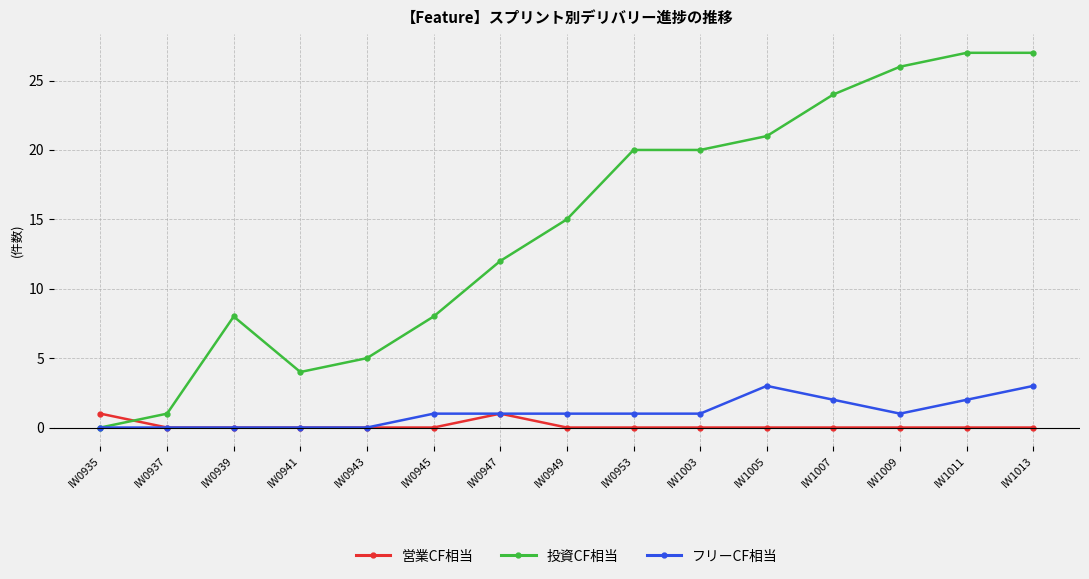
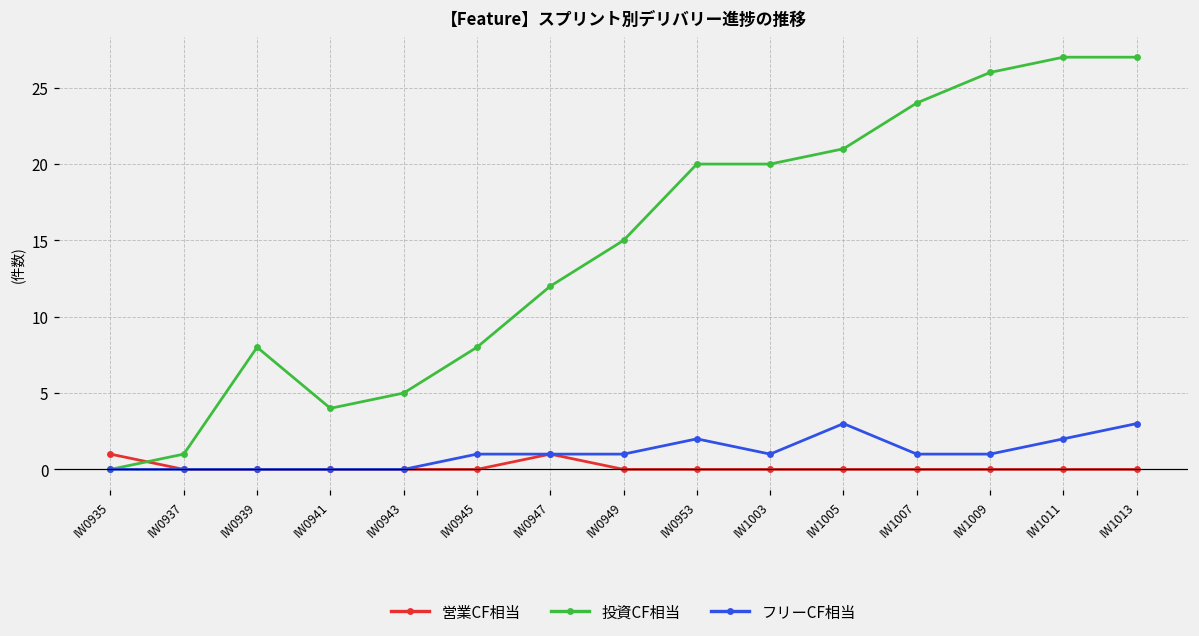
フリーCF相当, IW0953: 1 -> 2
フリーCF相当, IW1007: 2 -> 1
